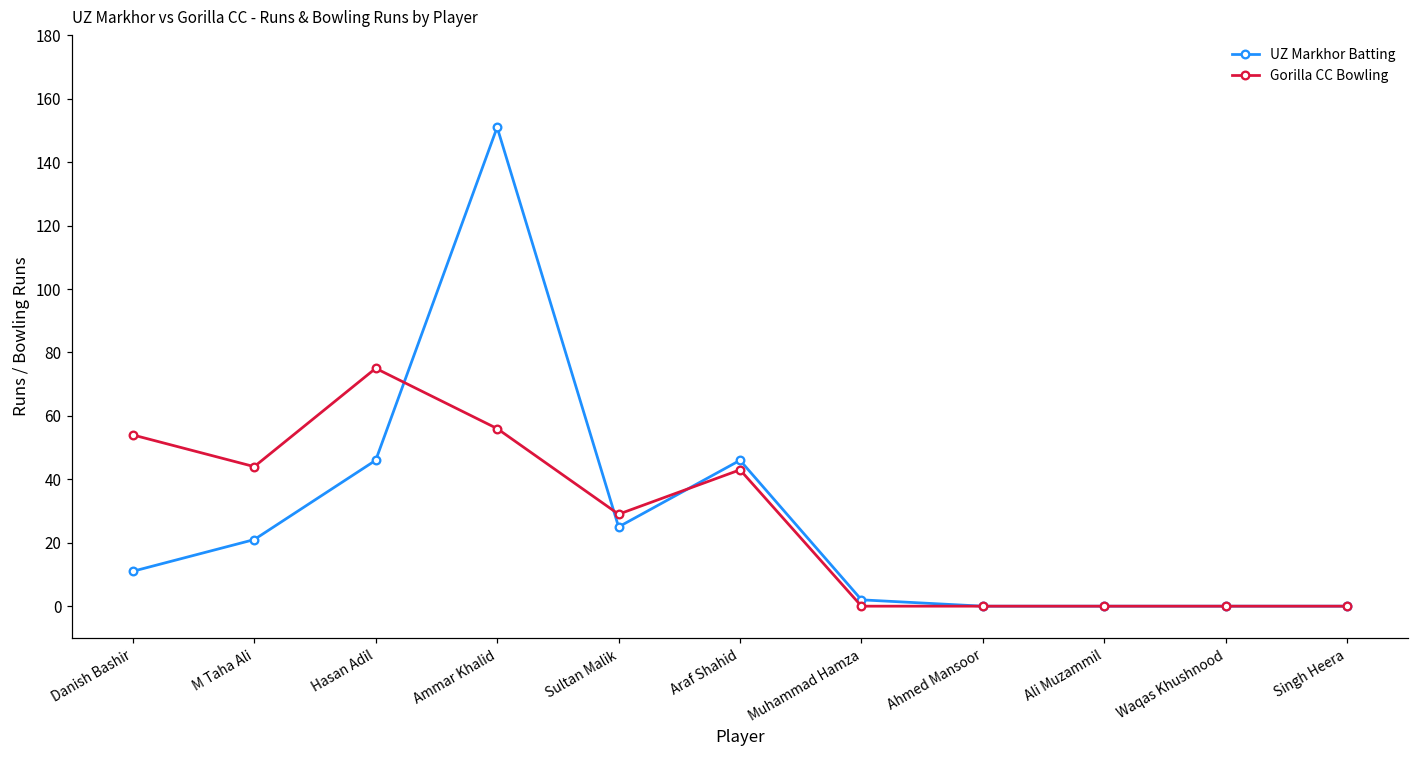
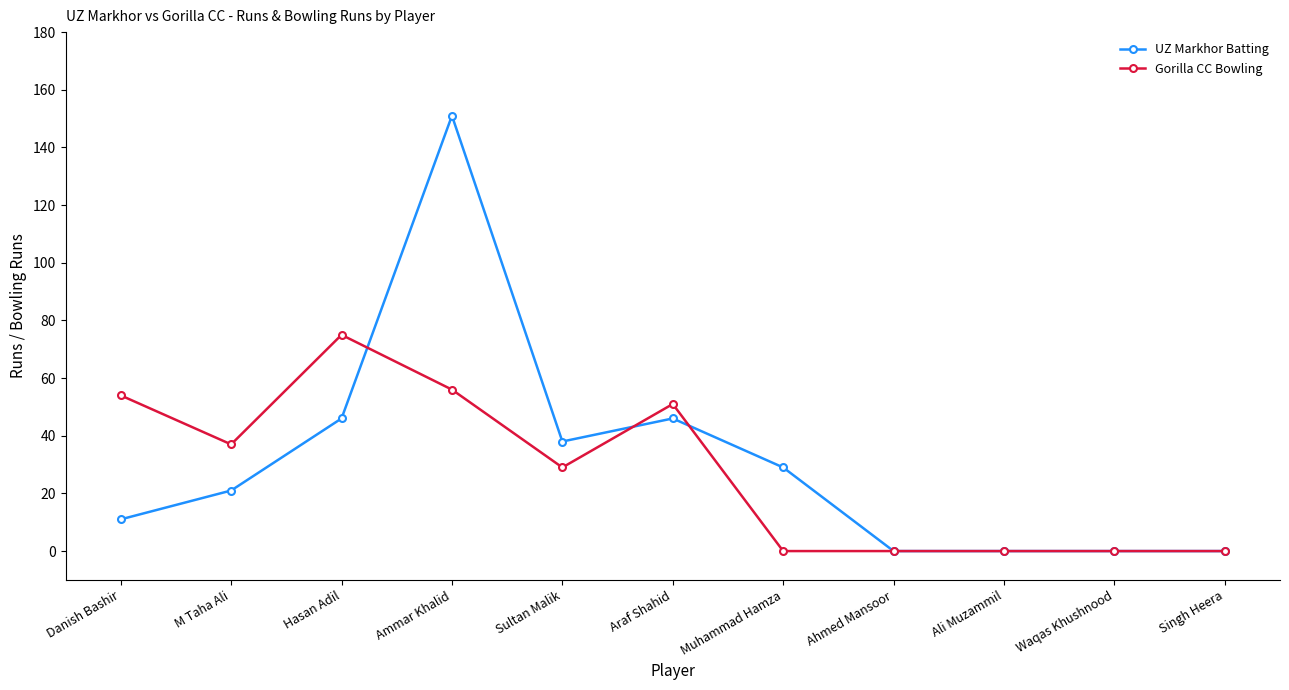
Gorilla CC Bowling, M Taha Ali: 44 -> 37
UZ Markhor Batting, Sultan Malik: 25 -> 38
Gorilla CC Bowling, Araf Shahid: 43 -> 51
UZ Markhor Batting, Muhammad Hamza: 2 -> 29
